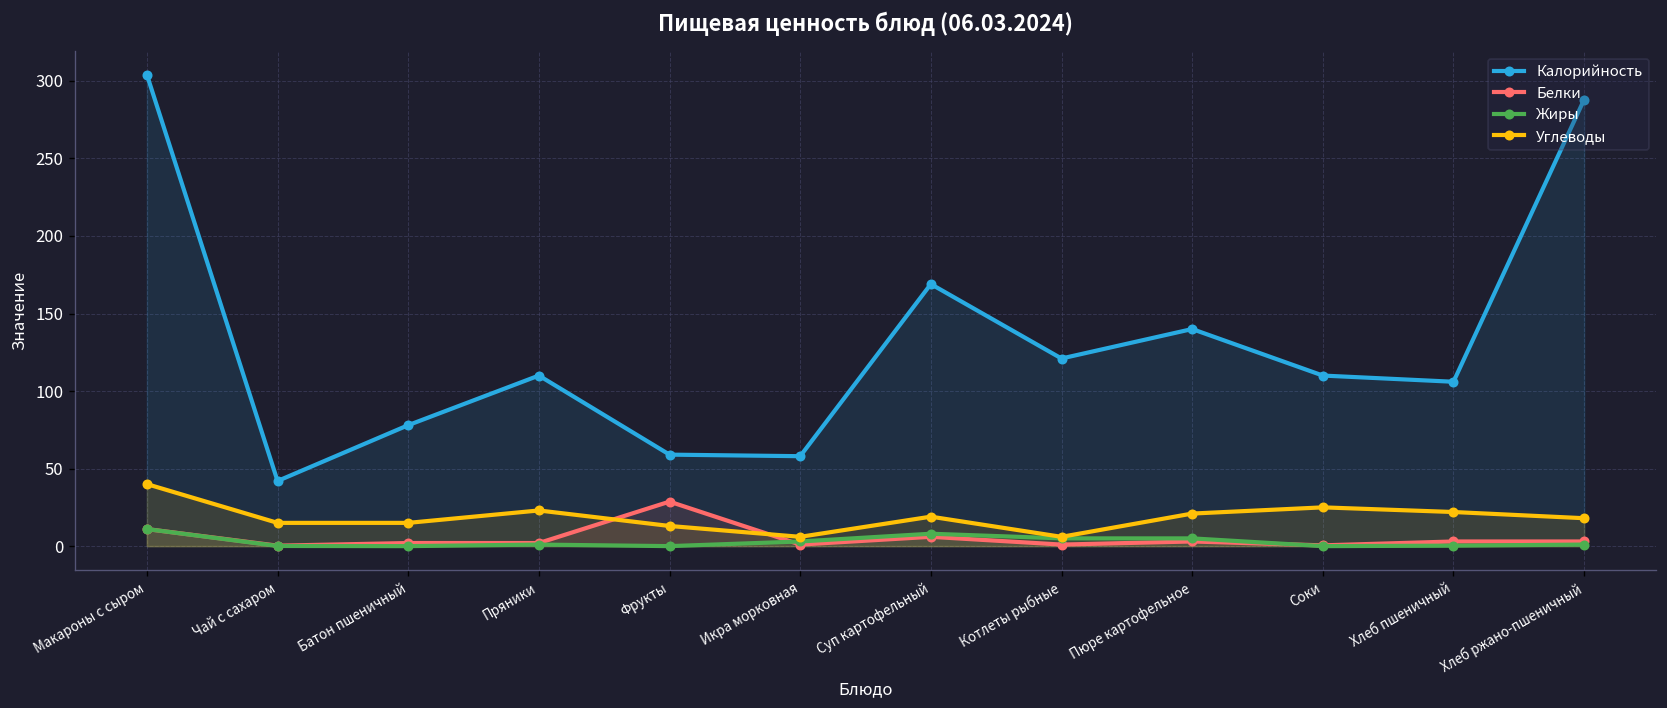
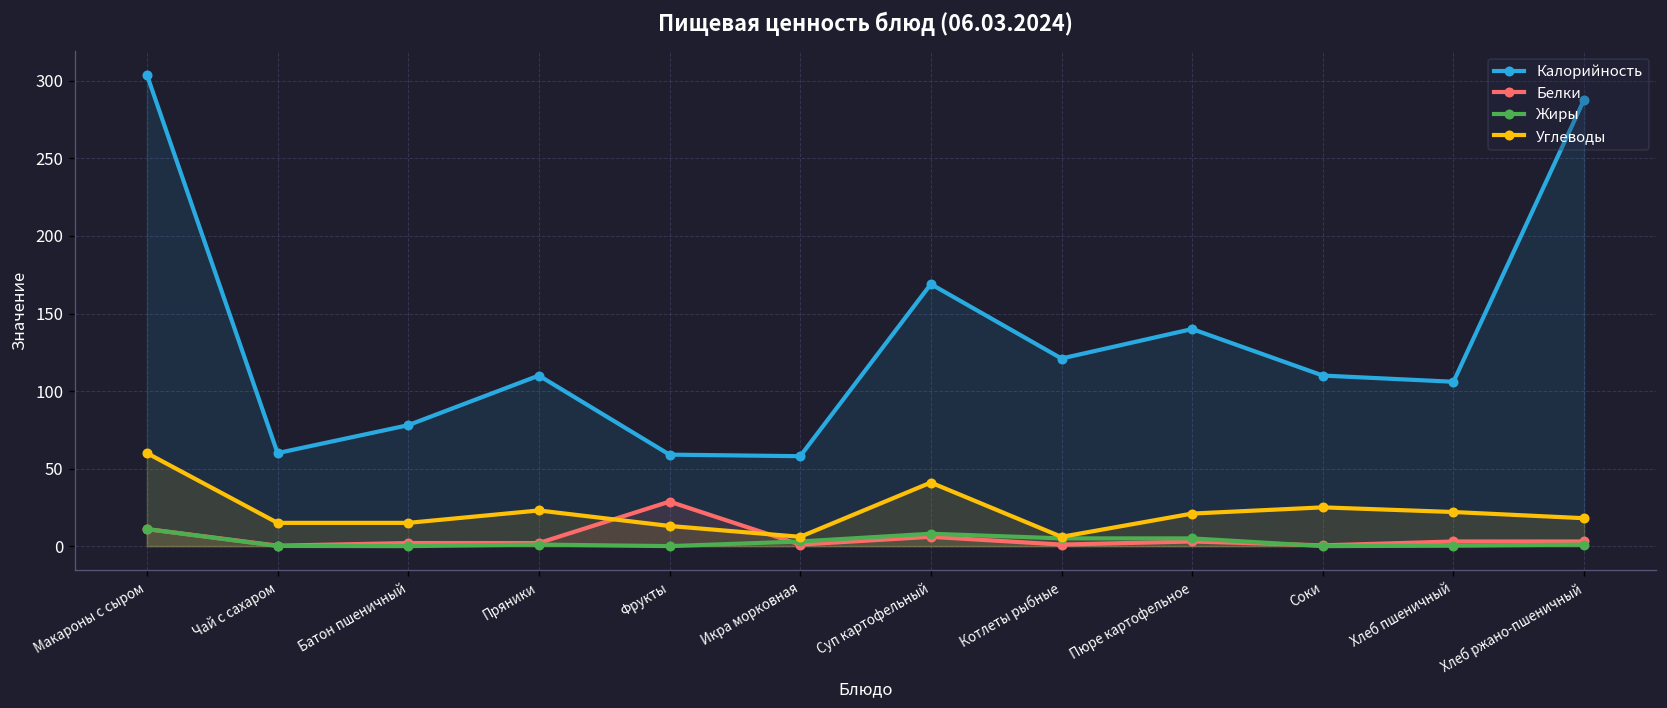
Углеводы, Макароны с сыром: 40 -> 60
Калорийность, Чай с сахаром: 42 -> 60
Углеводы, Суп картофельный: 19 -> 41
